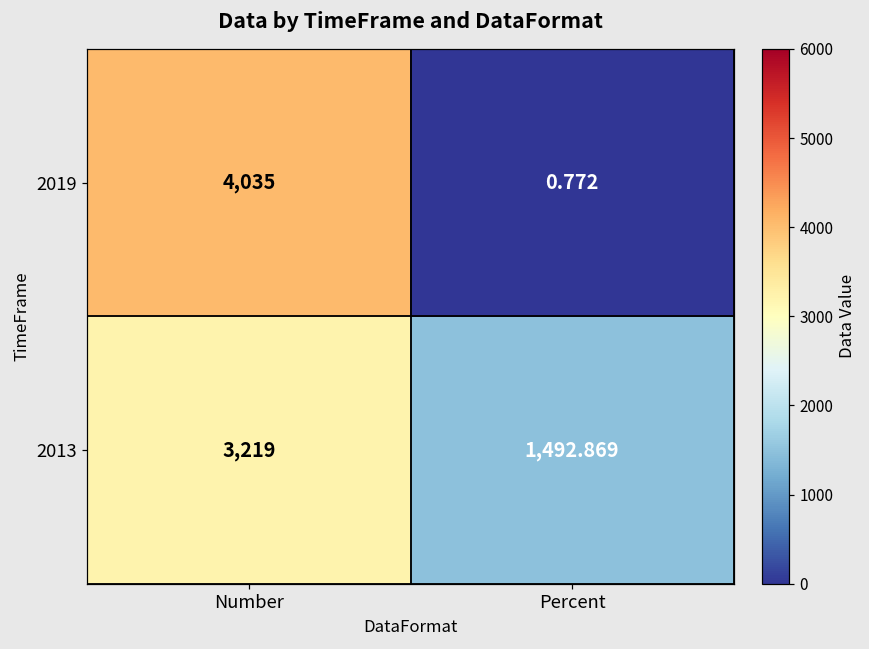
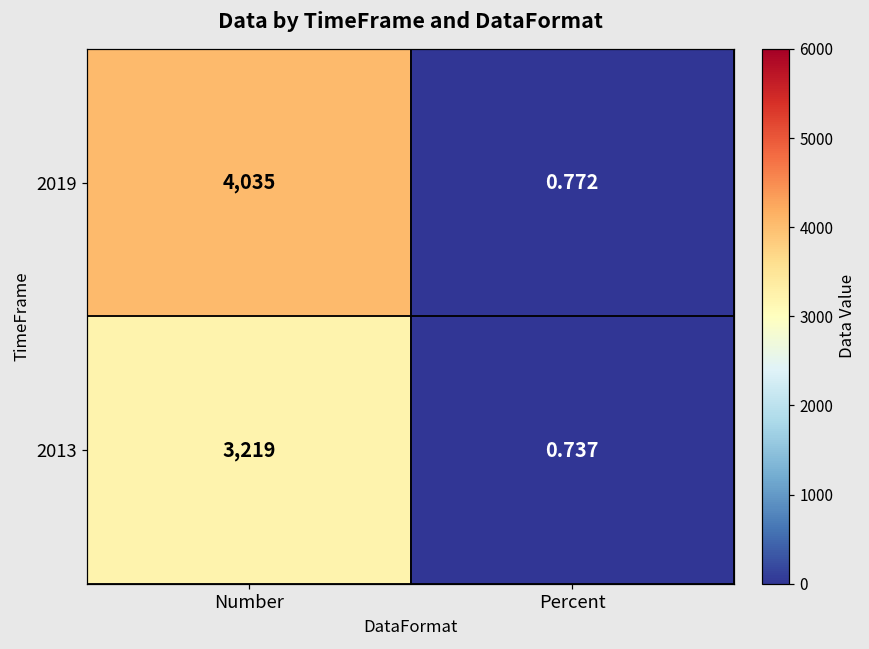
2013, Percent: 1,492.869 -> 0.737
